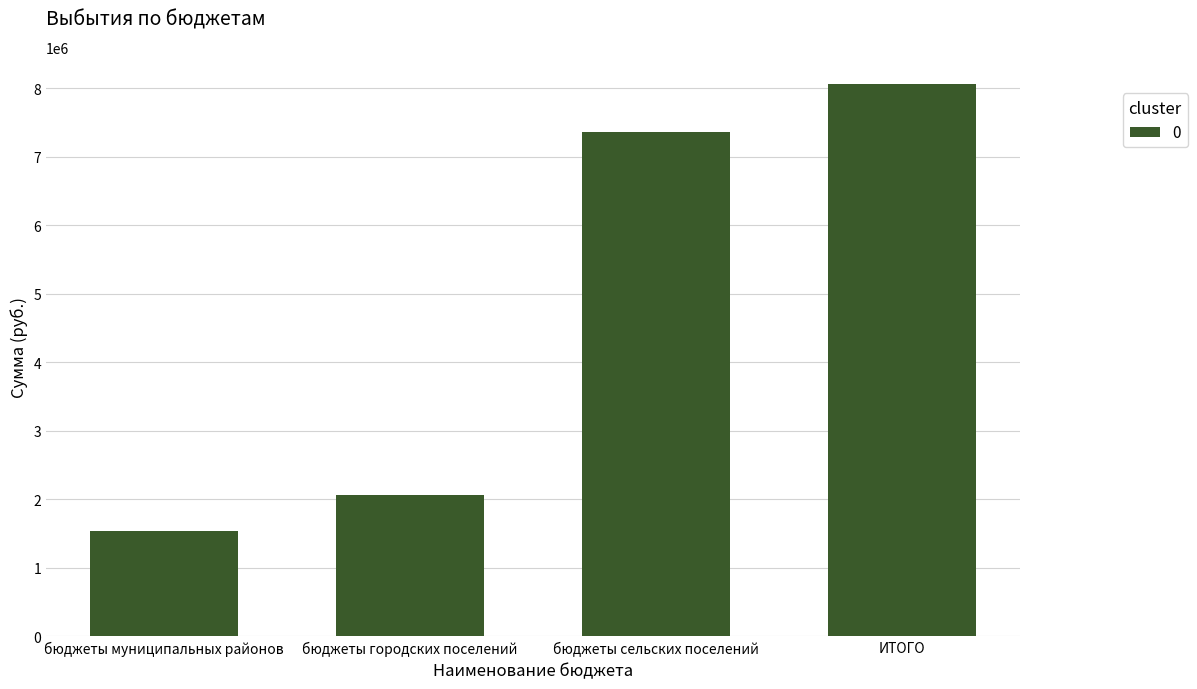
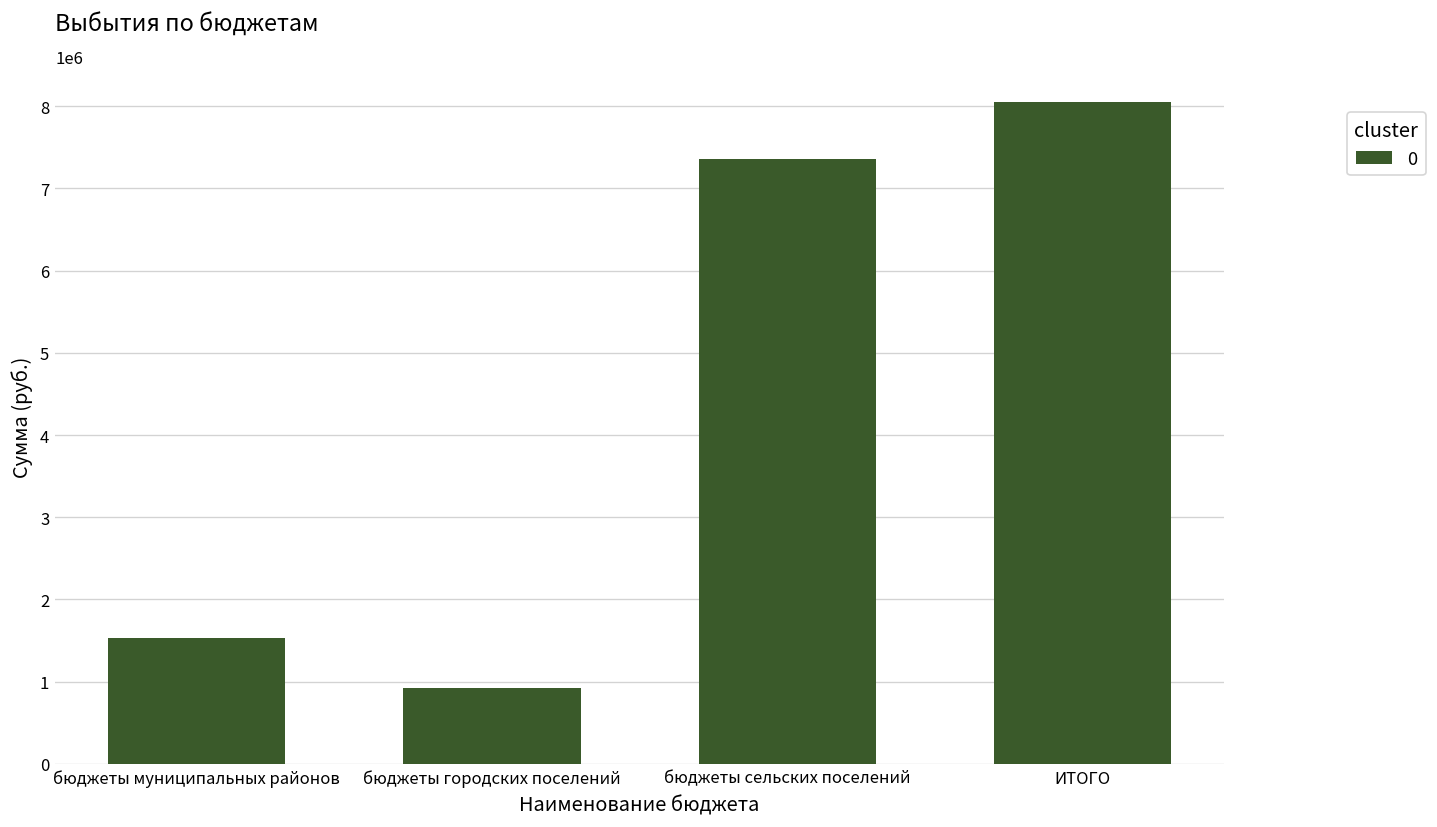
бюджеты городских поселений: 2100000 -> 900000
